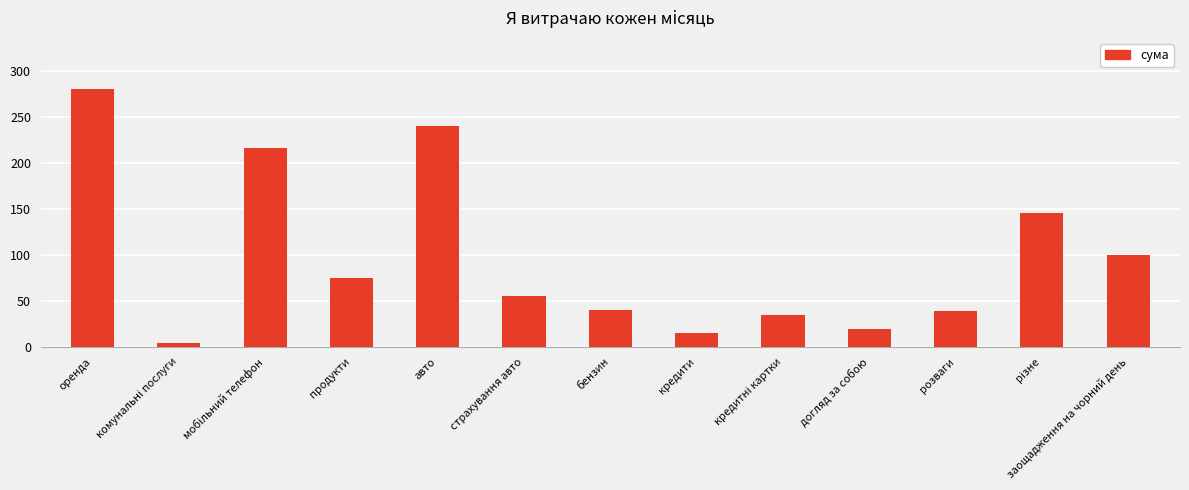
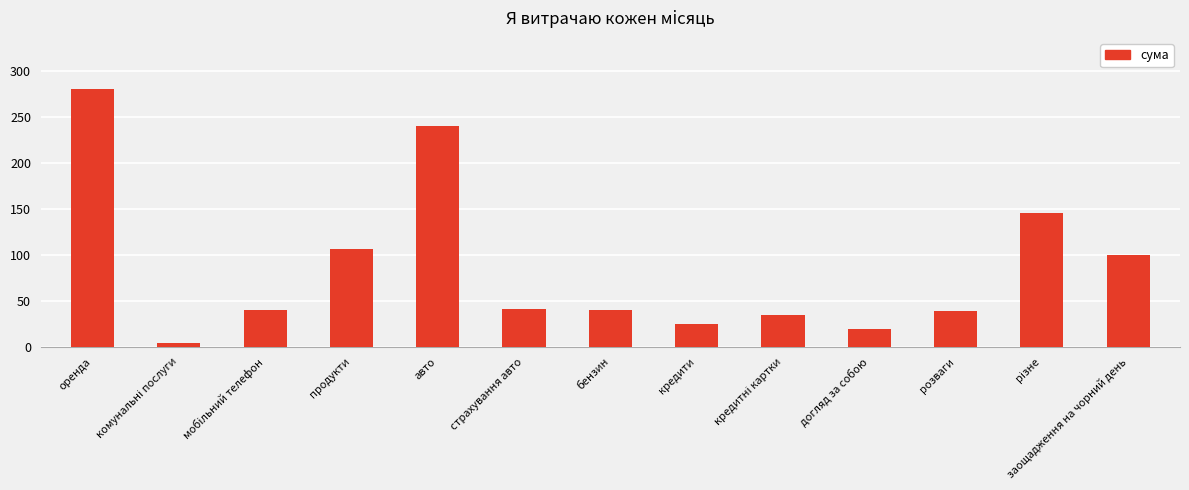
мобільний телефон: 220 -> 40
продукти: 80 -> 110
страхування авто: 60 -> 40
кредити: 20 -> 30
